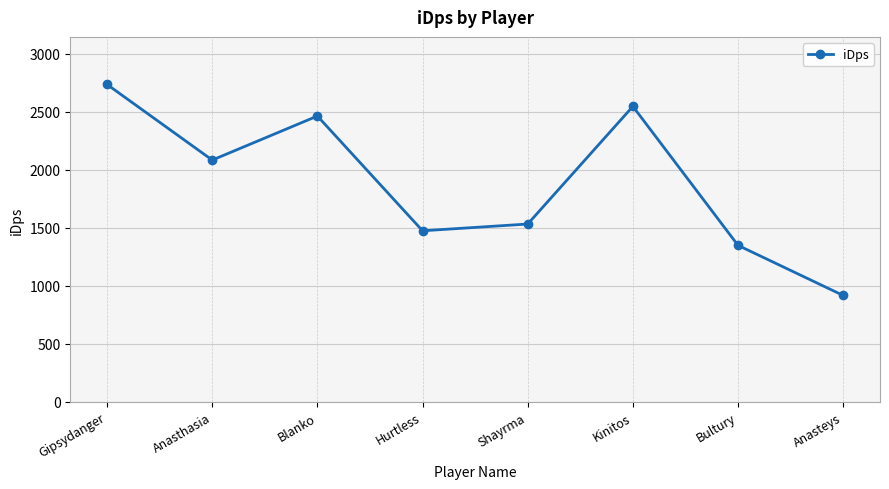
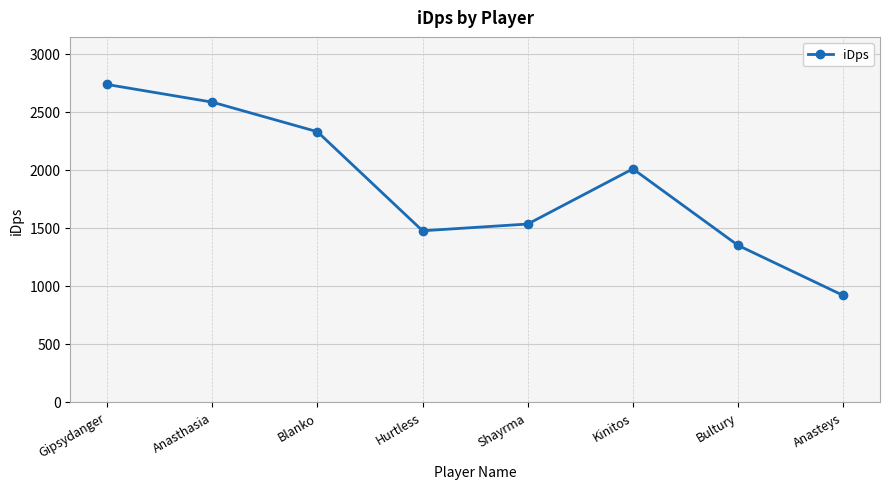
Anasthasia: 2080 -> 2580
Blanko: 2460 -> 2330
Kinitos: 2550 -> 2010
